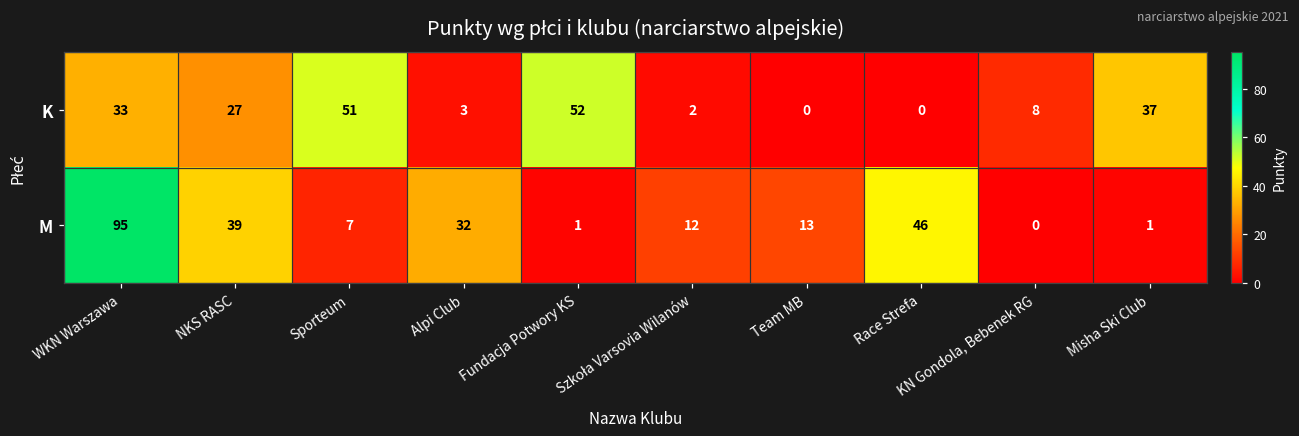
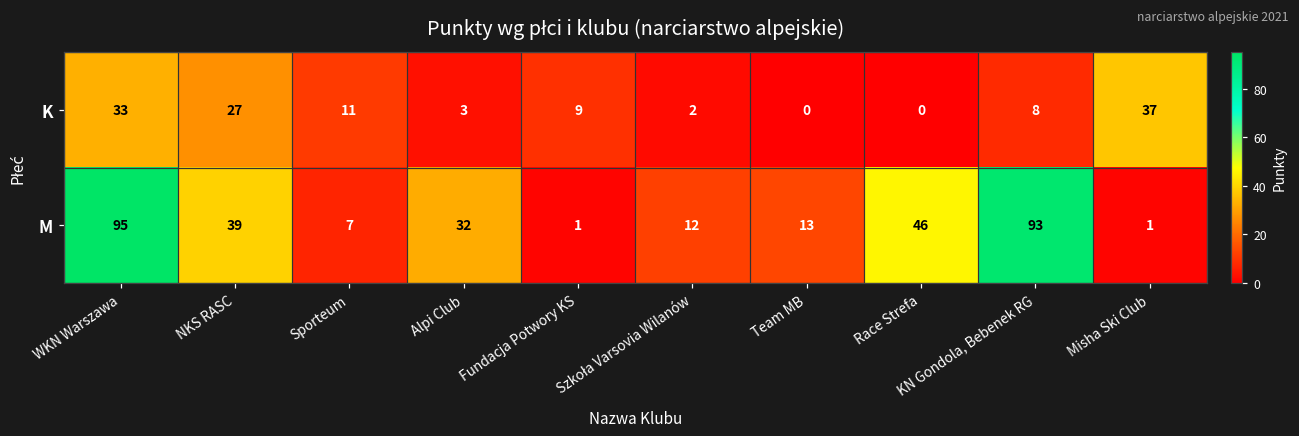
K, Sporteum: 51 -> 11
K, Fundacja Potwory KS: 52 -> 9
M, KN Gondola, Bebenek RG: 0 -> 93
